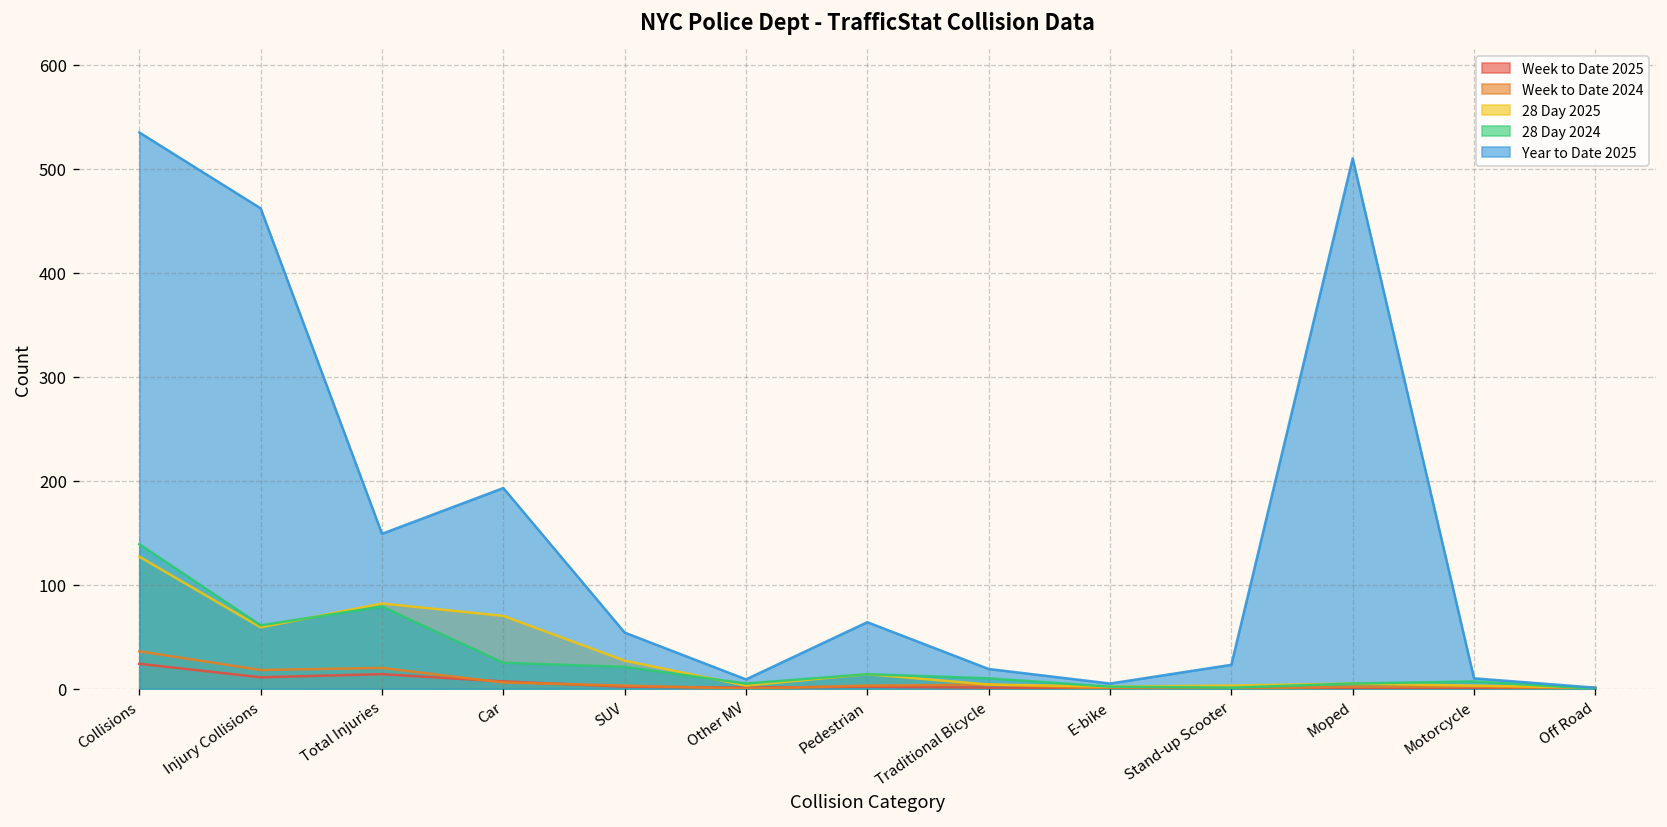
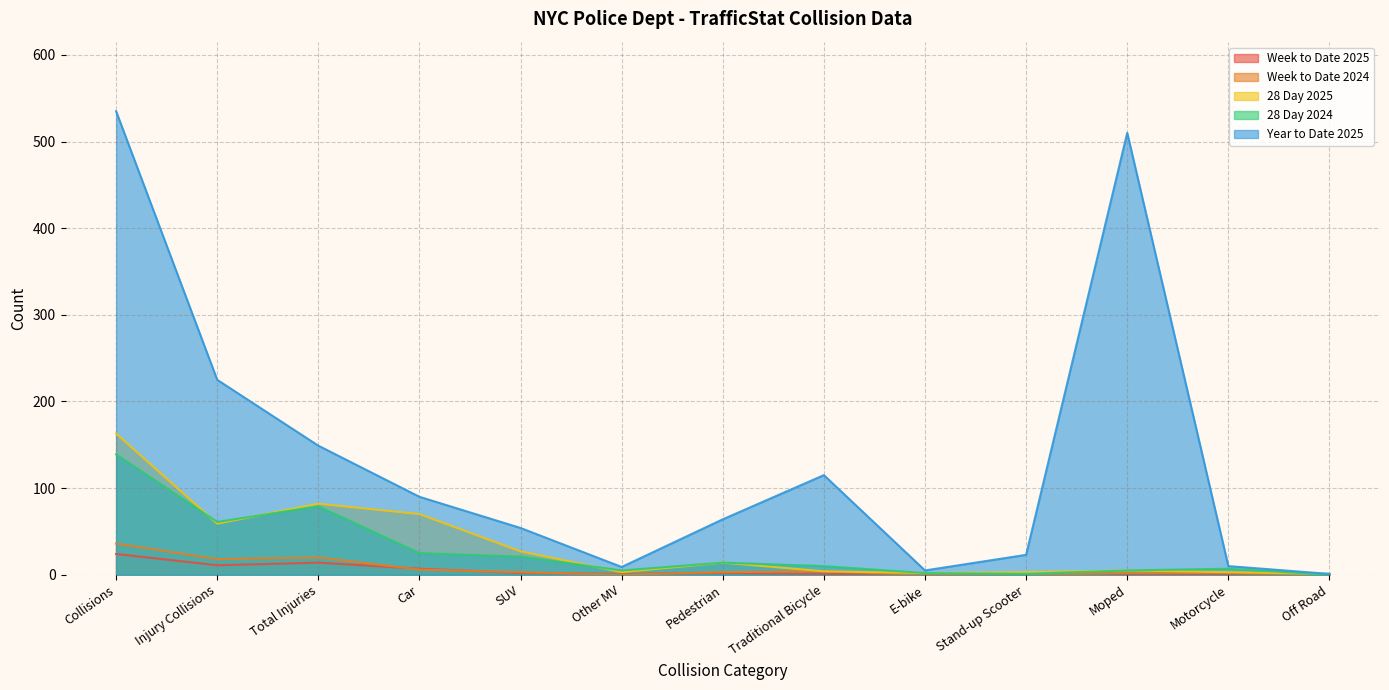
28 Day 2025, Collisions: 130 -> 160
Year to Date 2025, Injury Collisions: 460 -> 230
Year to Date 2025, Car: 190 -> 90
Year to Date 2025, Traditional Bicycle: 20 -> 120
